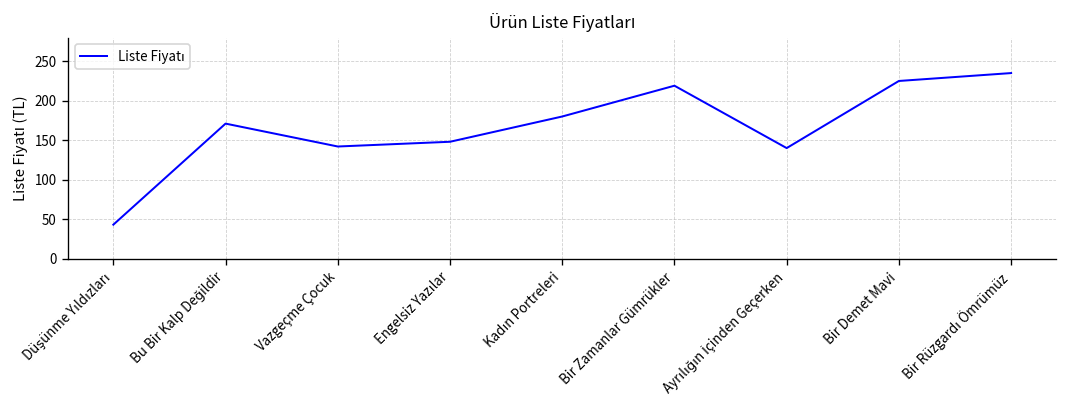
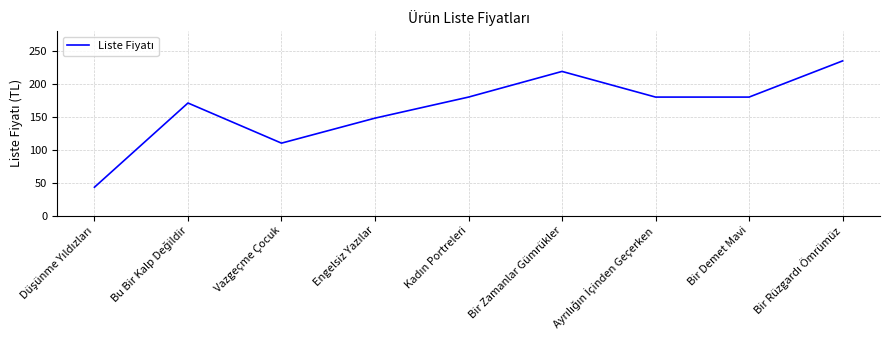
Vazgeçme Çocuk: 140 -> 110
Ayrılığın İçinden Geçerken: 140 -> 180
Bir Demet Mavi: 230 -> 180
